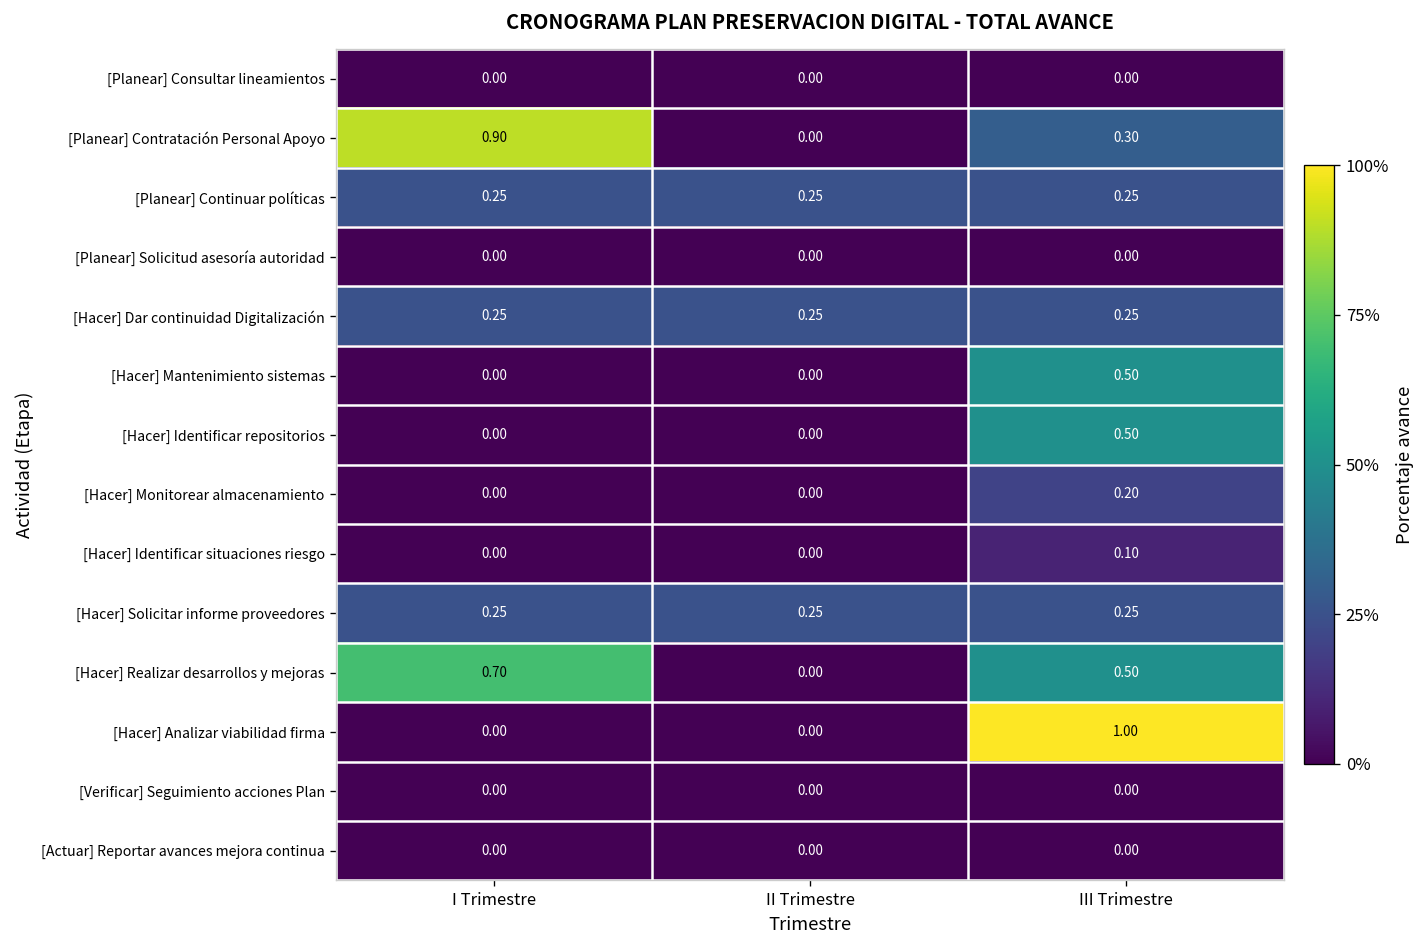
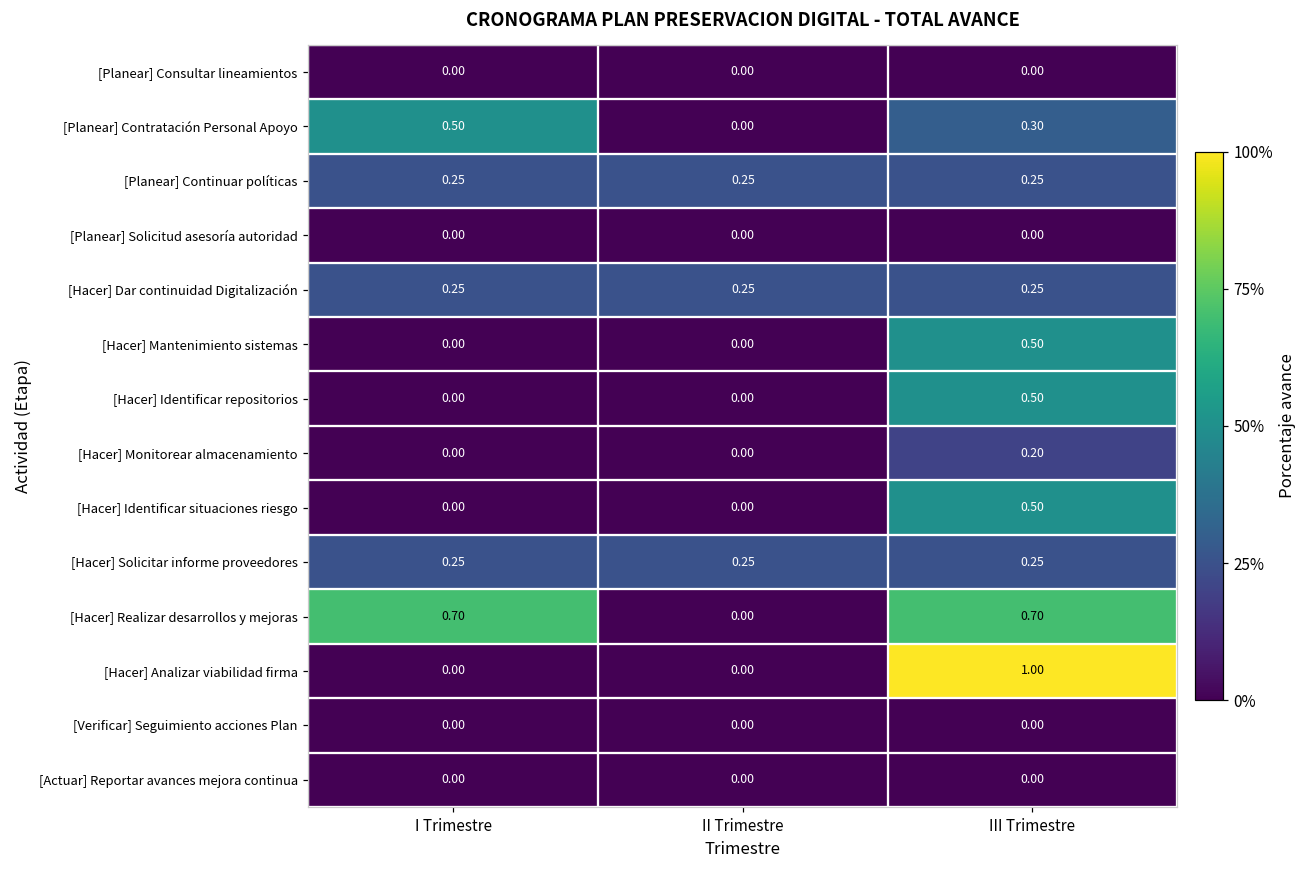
[Planear] Contratación Personal Apoyo, I Trimestre: 0.90 -> 0.50
[Hacer] Identificar situaciones riesgo, III Trimestre: 0.10 -> 0.50
[Hacer] Realizar desarrollos y mejoras, III Trimestre: 0.50 -> 0.70
